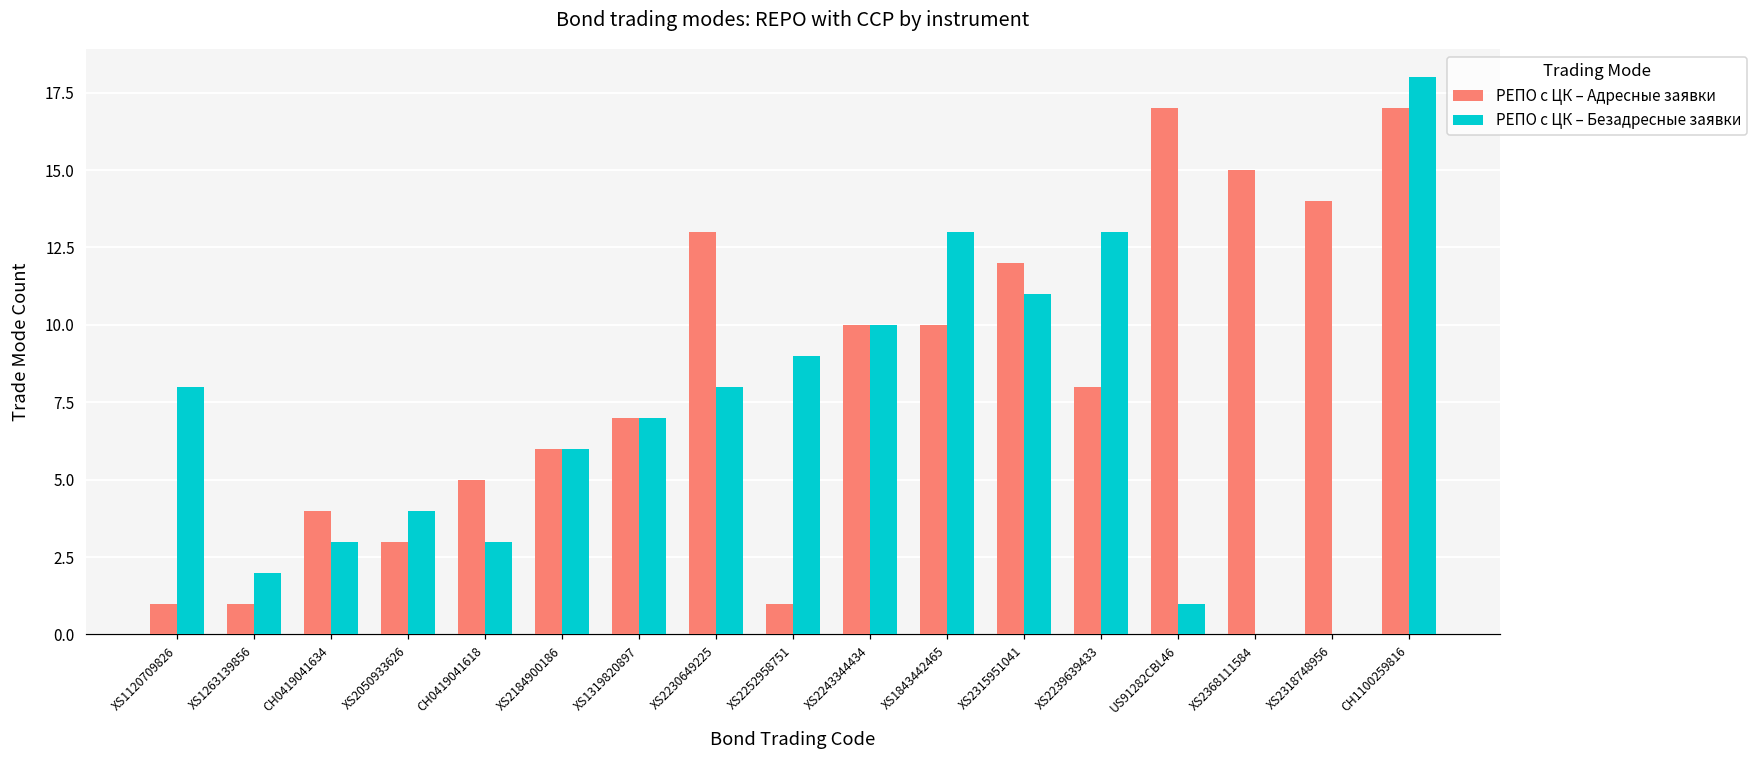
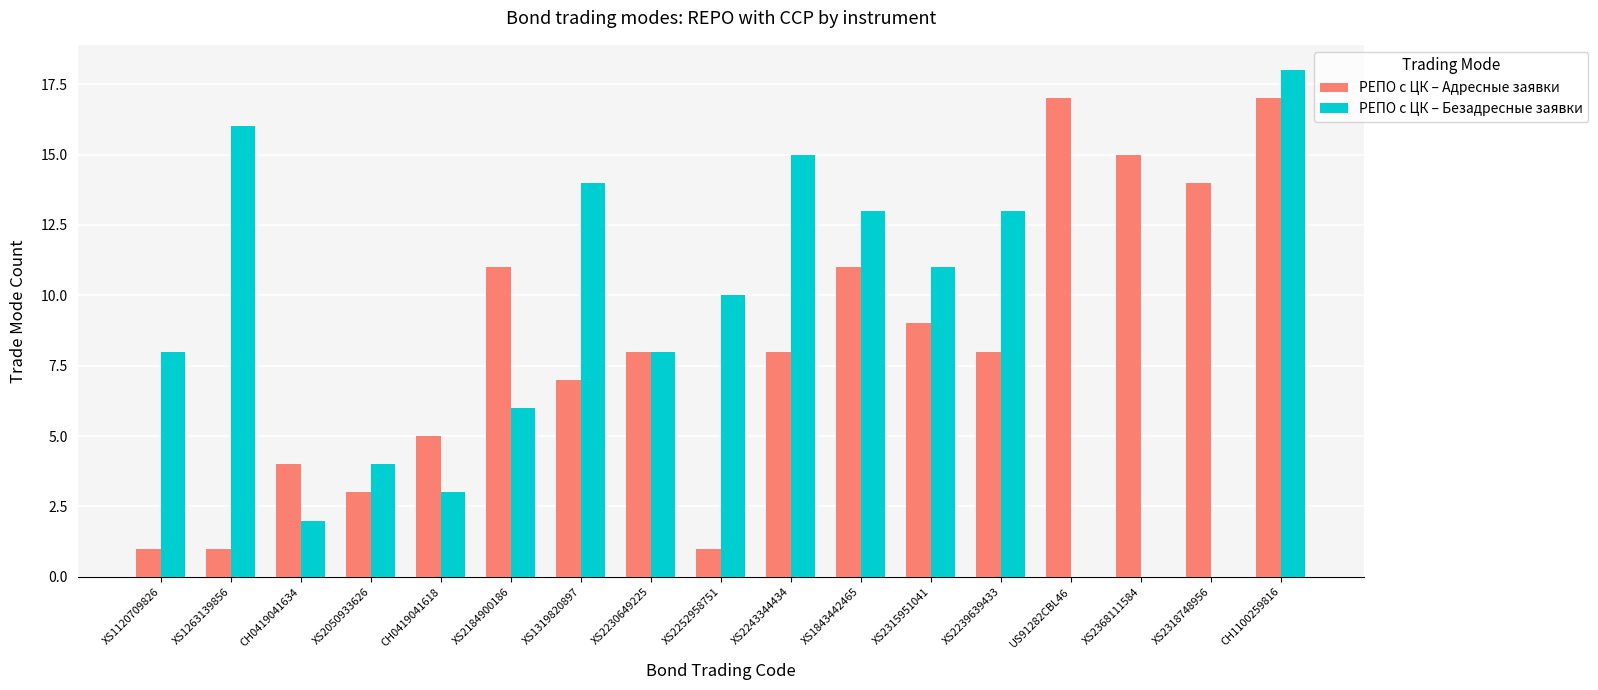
РЕПО с ЦК – Безадресные заявки, XS1263139856: 2 -> 16
РЕПО с ЦК – Безадресные заявки, CH0419041634: 3 -> 2
РЕПО с ЦК – Адресные заявки, XS2184900186: 6 -> 11
РЕПО с ЦК – Безадресные заявки, XS1319820897: 7 -> 14
РЕПО с ЦК – Адресные заявки, XS2230649225: 13 -> 8
РЕПО с ЦК – Безадресные заявки, XS2252958751: 9 -> 10
РЕПО с ЦК – Адресные заявки, XS2243344434: 10 -> 8
РЕПО с ЦК – Безадресные заявки, XS2243344434: 10 -> 15
РЕПО с ЦК – Адресные заявки, XS1843442465: 10 -> 11
РЕПО с ЦК – Адресные заявки, XS2315951041: 12 -> 9
РЕПО с ЦК – Безадресные заявки, US91282CBL46: 1 -> 0
